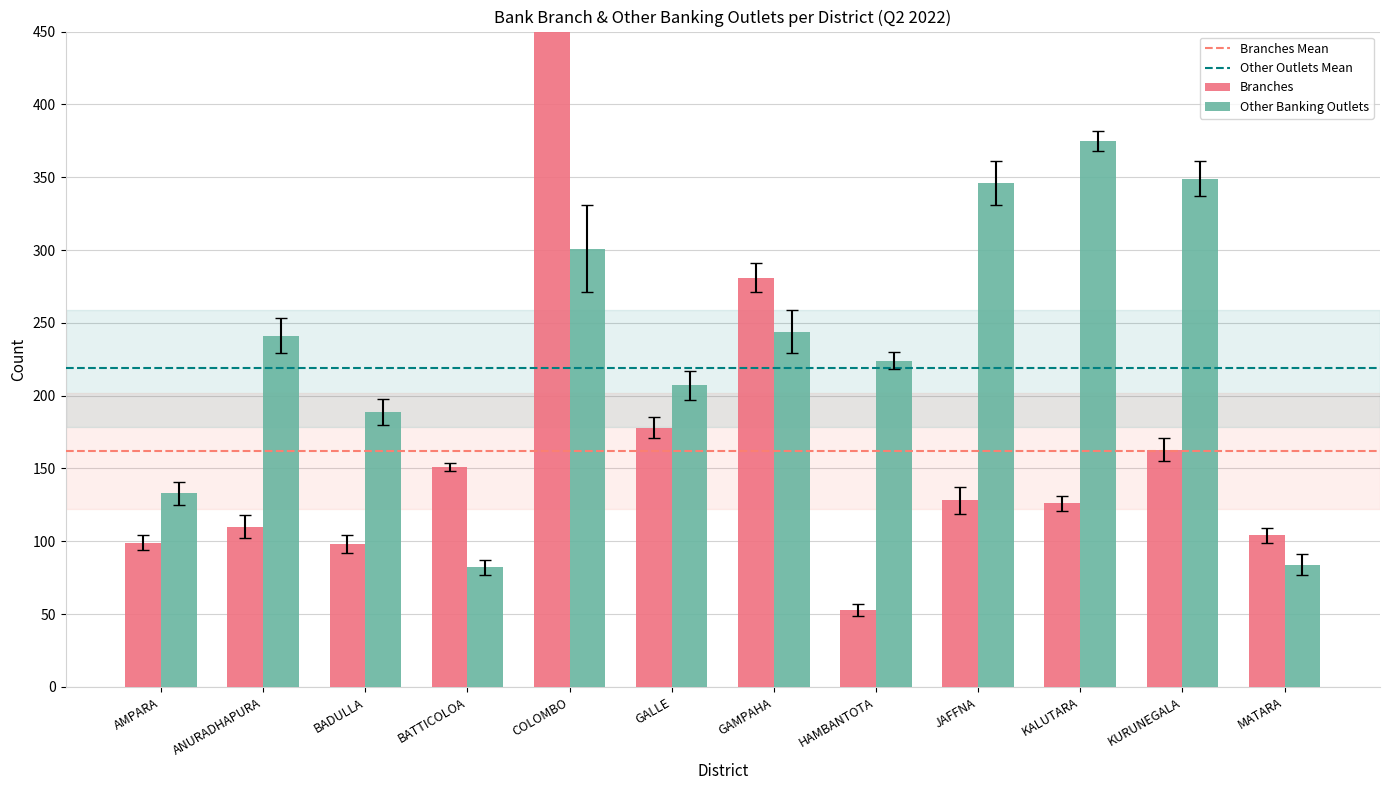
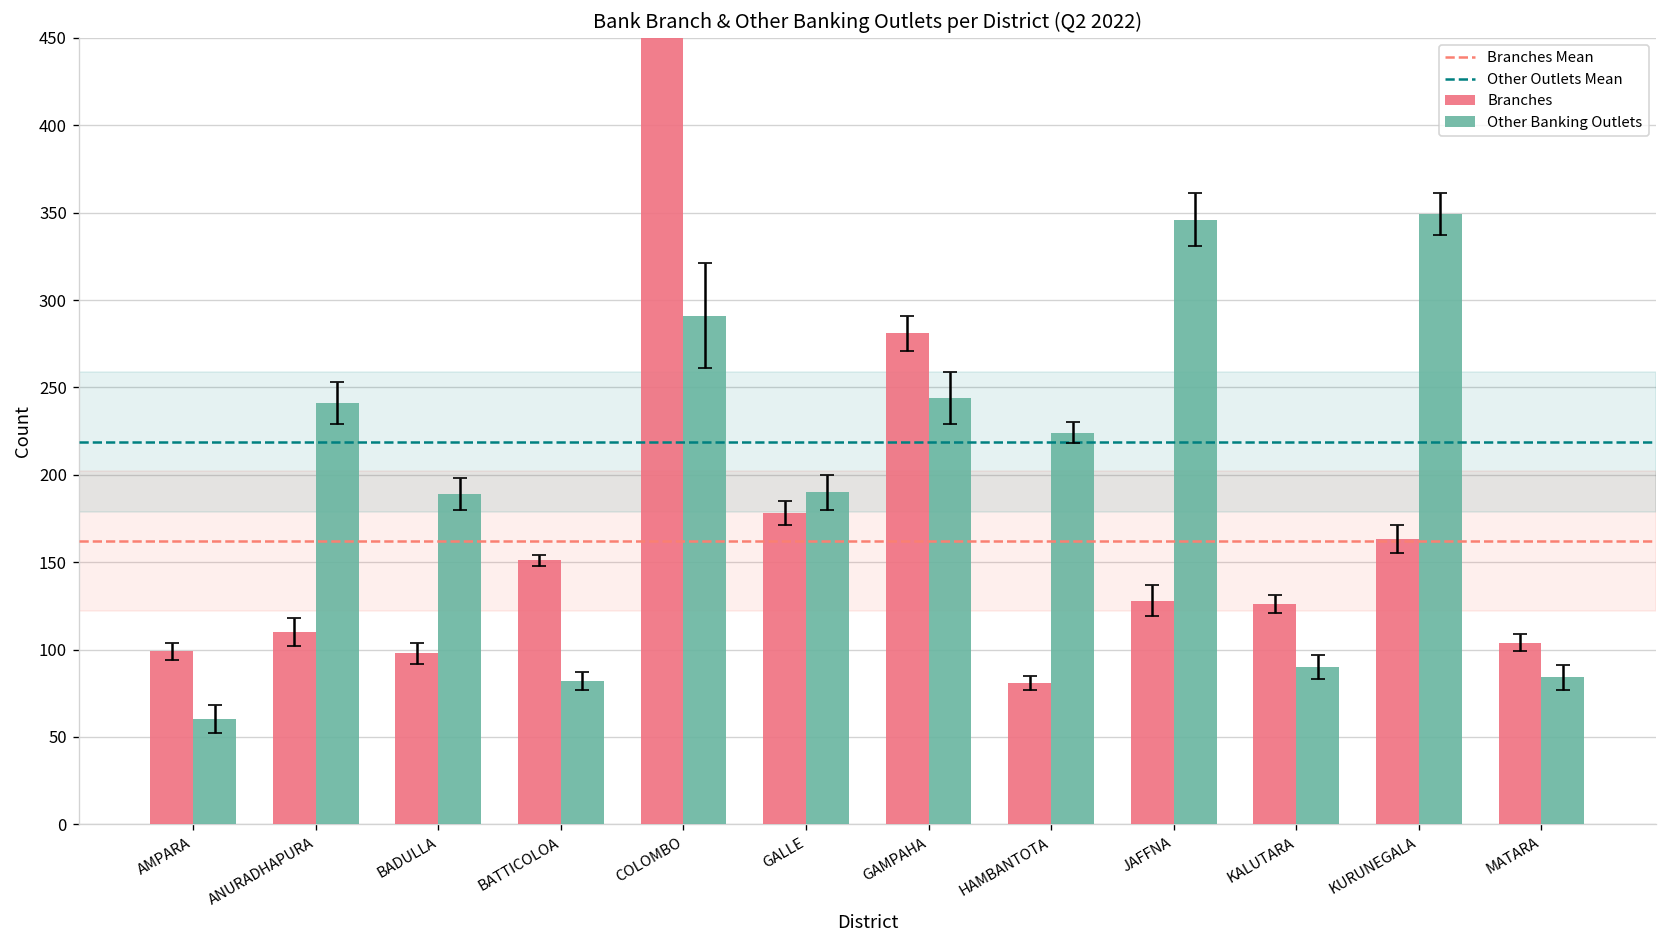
Other Banking Outlets, AMPARA: 133 -> 60
Other Banking Outlets, COLOMBO: 301 -> 291
Other Banking Outlets, GALLE: 207 -> 190
Branches, HAMBANTOTA: 53 -> 81
Other Banking Outlets, KALUTARA: 375 -> 90
